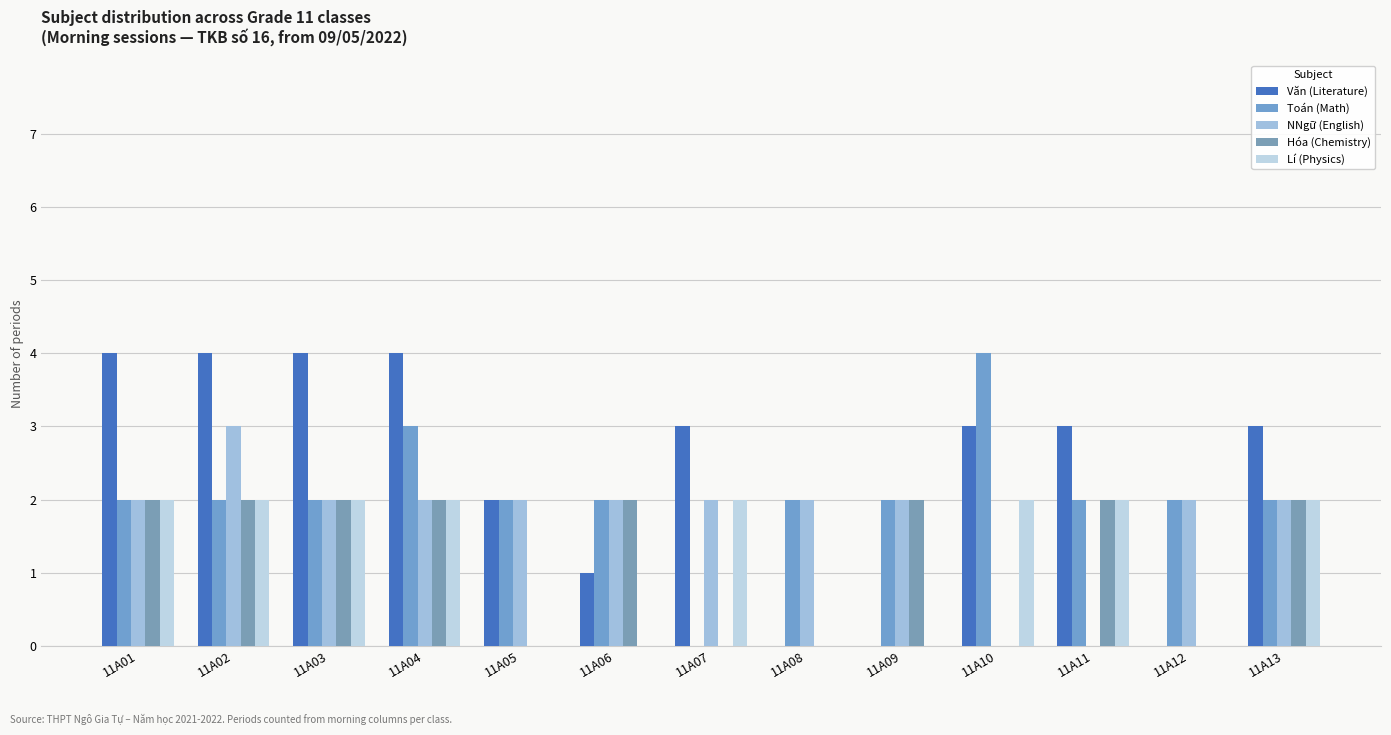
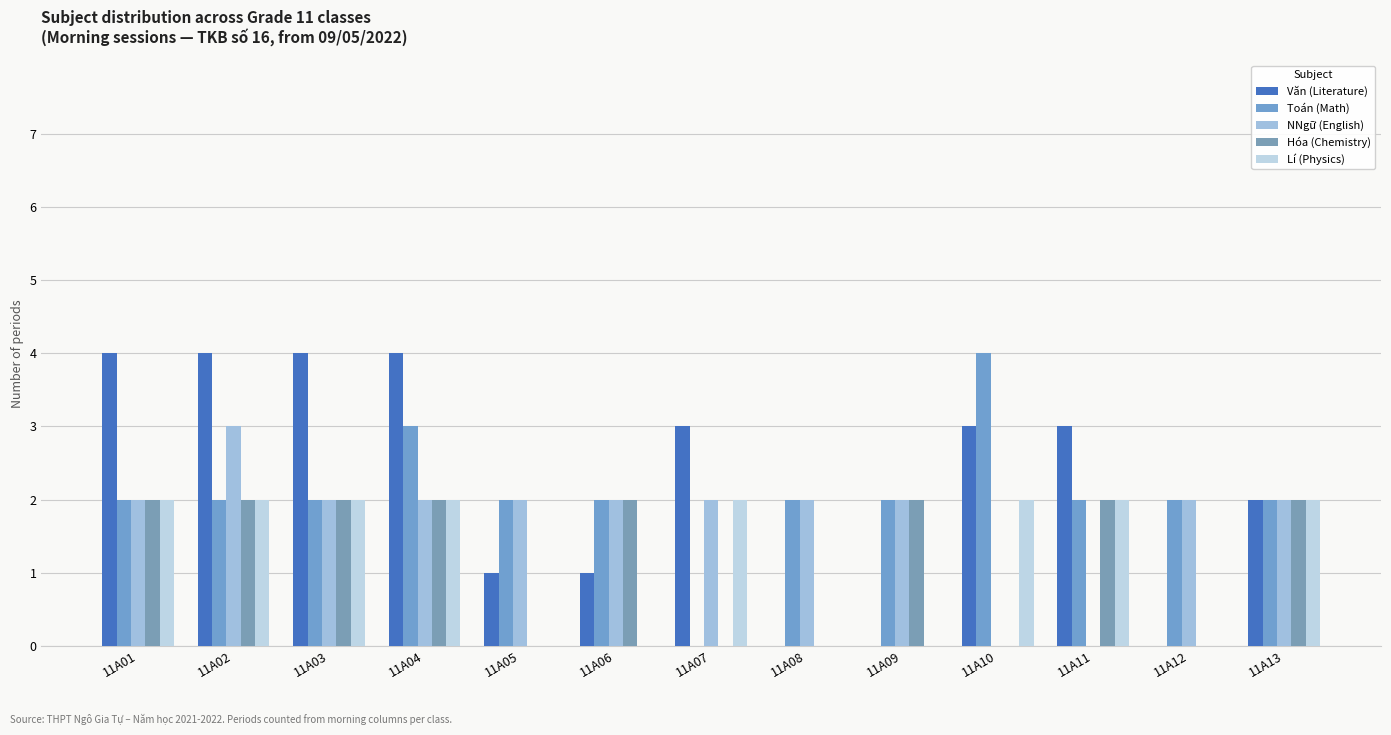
Văn (Literature), 11A05: 2 -> 1
Văn (Literature), 11A13: 3 -> 2
